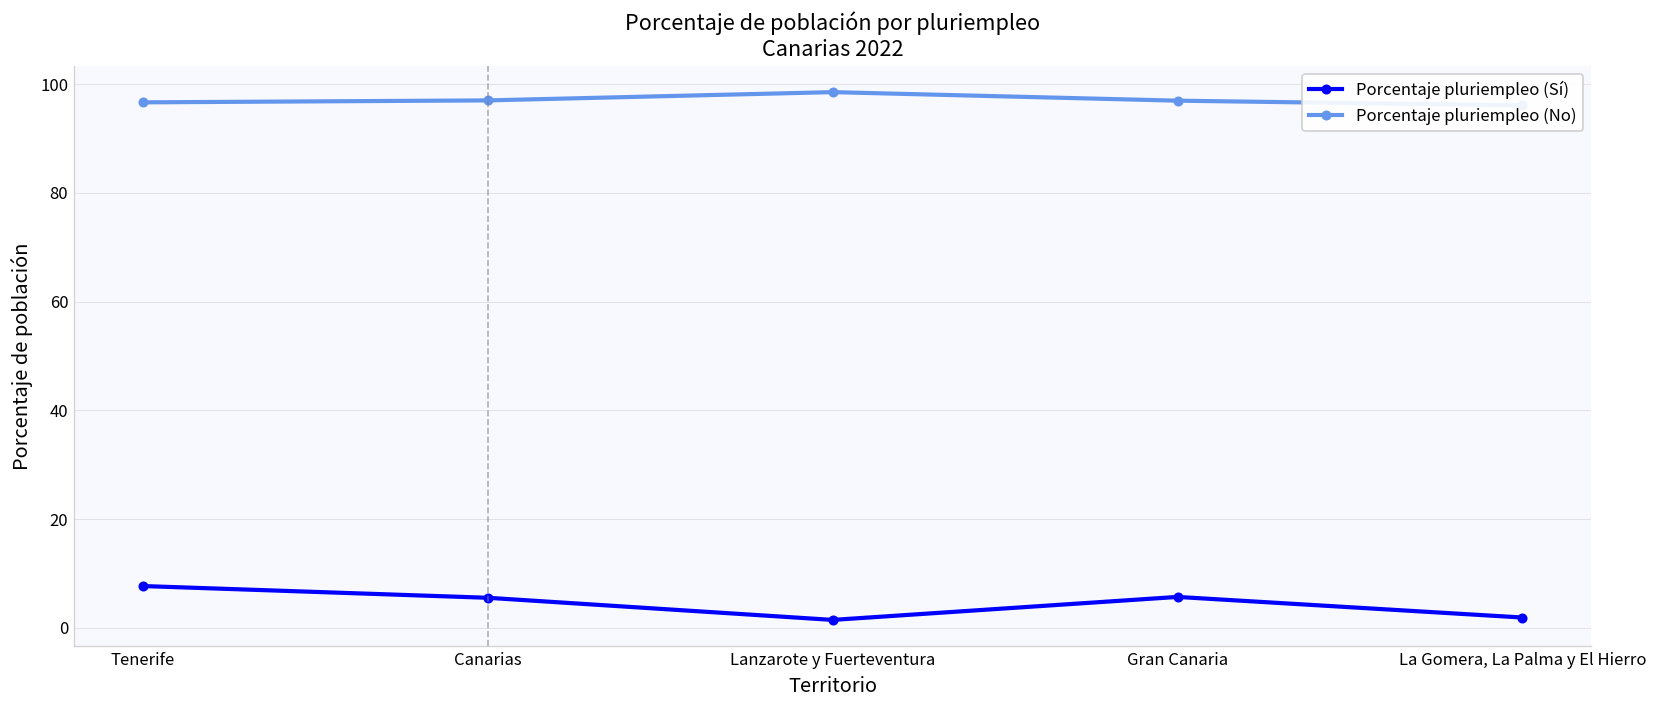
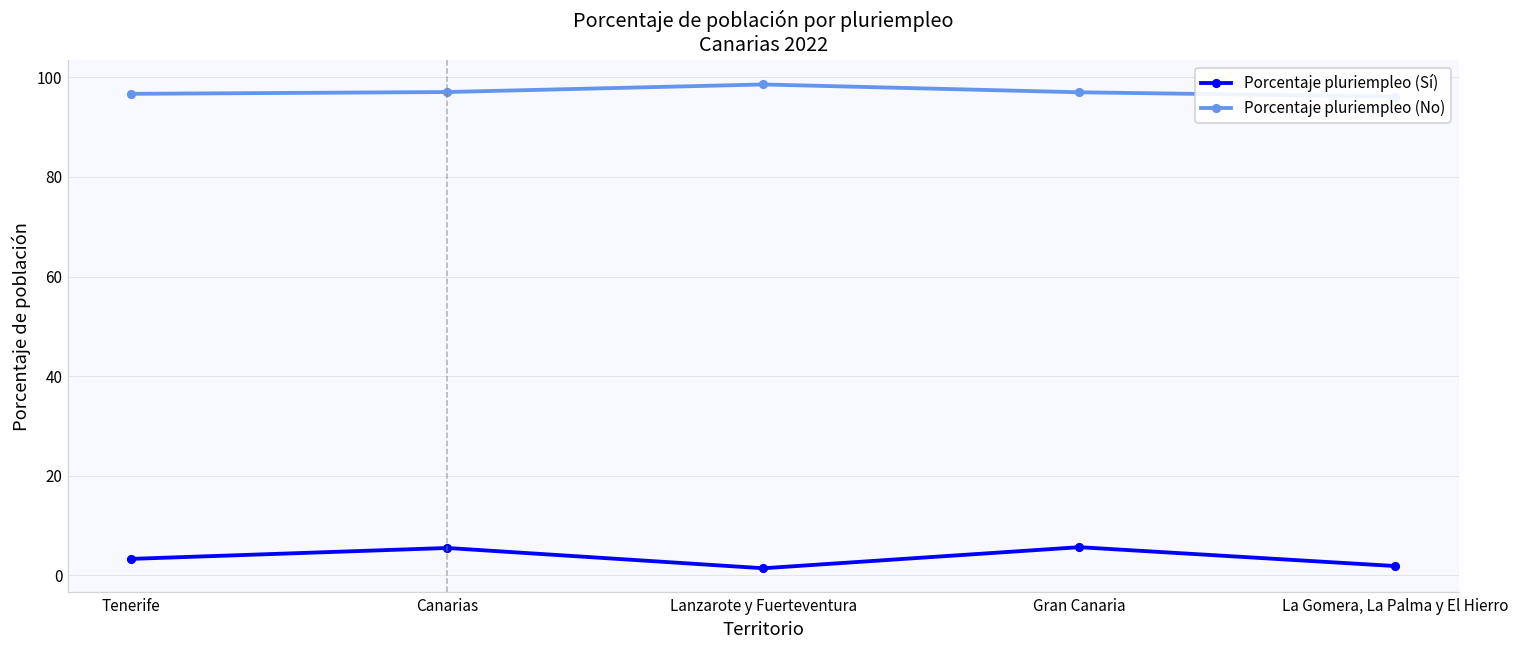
Porcentaje pluriempleo (Sí), Tenerife: 8 -> 3
